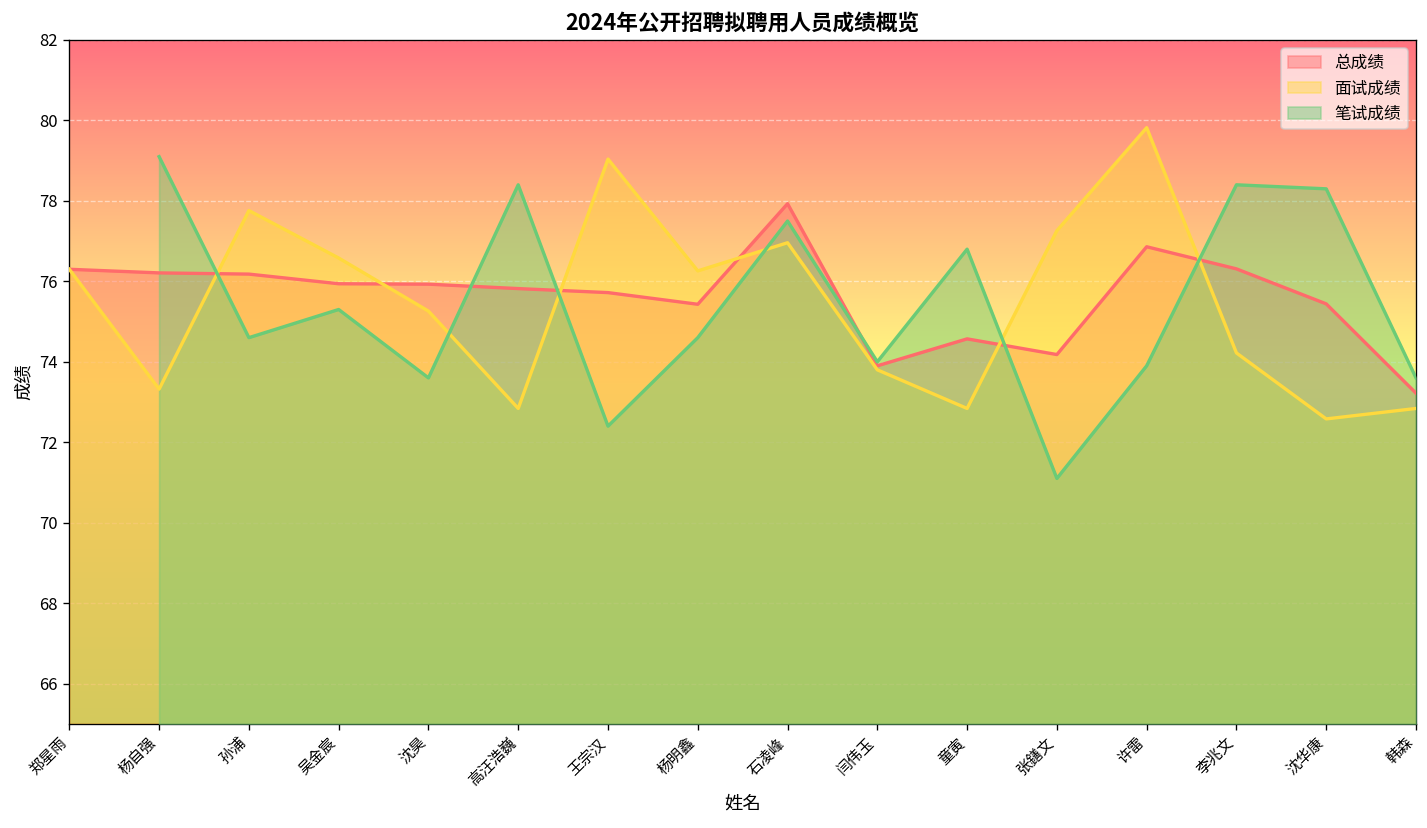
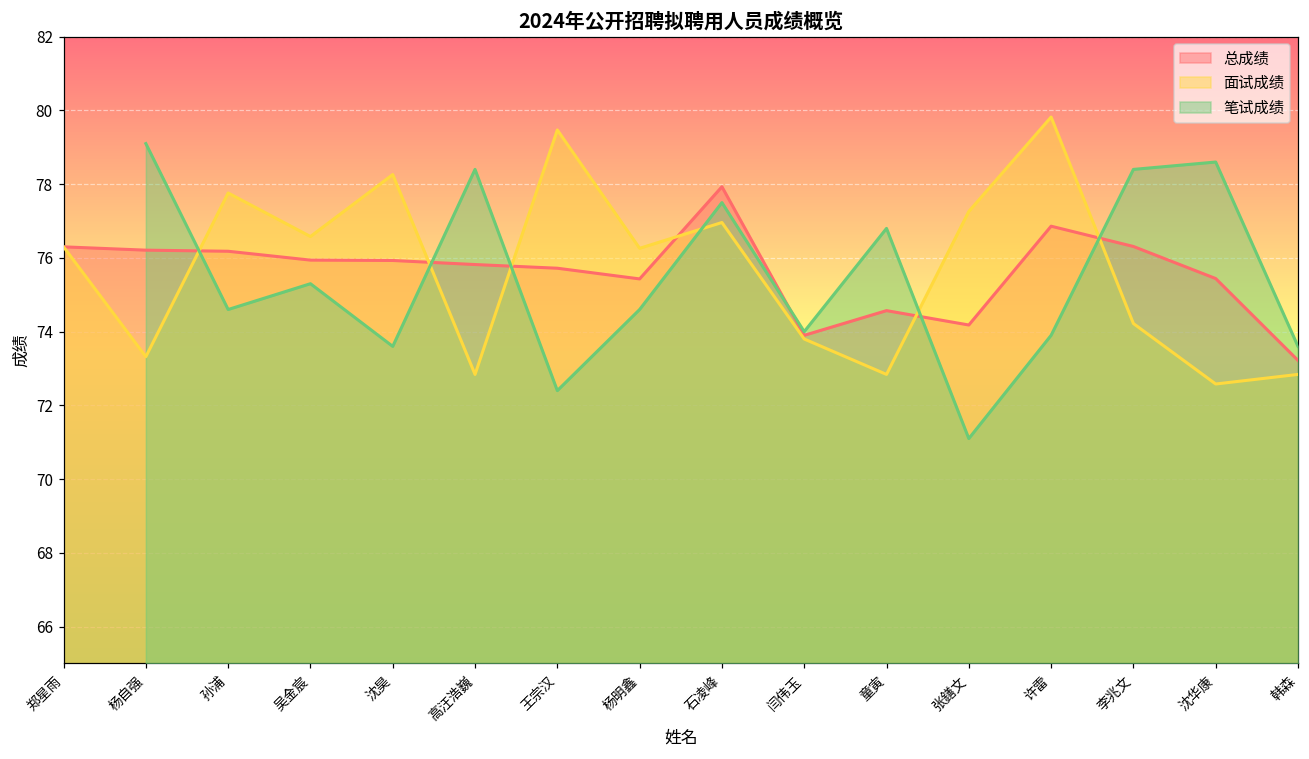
面试成绩, 沈昊: 75.3 -> 78.3
面试成绩, 王宗汉: 79.0 -> 79.5
笔试成绩, 沈华康: 78.3 -> 78.6
